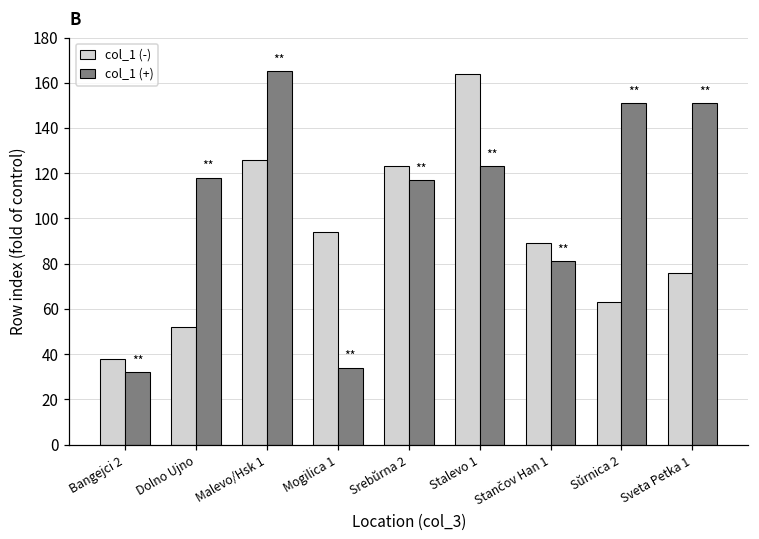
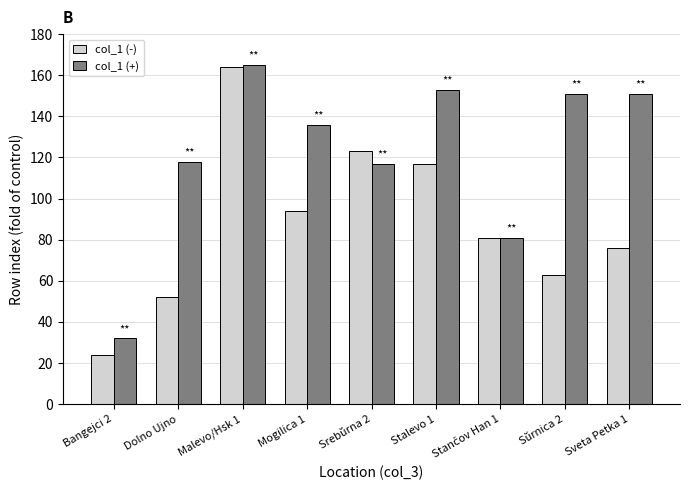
col_1 (-), Bangejci 2: 38 -> 24
col_1 (-), Malevo/Hsk 1: 126 -> 164
col_1 (+), Mogilica 1: 34 -> 136
col_1 (-), Stalevo 1: 164 -> 117
col_1 (+), Stalevo 1: 123 -> 153
col_1 (-), Stančov Han 1: 89 -> 81
